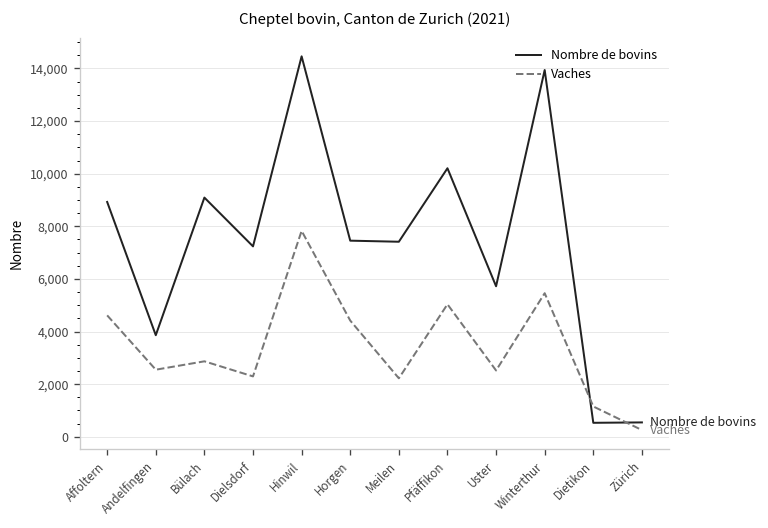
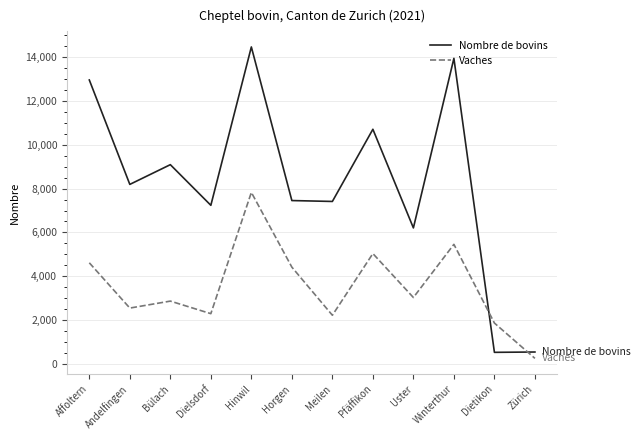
Nombre de bovins, Affoltern: 8,900 -> 13,000
Nombre de bovins, Andelfingen: 3,900 -> 8,200
Nombre de bovins, Pfäffikon: 10,200 -> 10,700
Nombre de bovins, Uster: 5,700 -> 6,200
Vaches, Uster: 2,500 -> 3,000
Vaches, Dietikon: 1,200 -> 1,900
